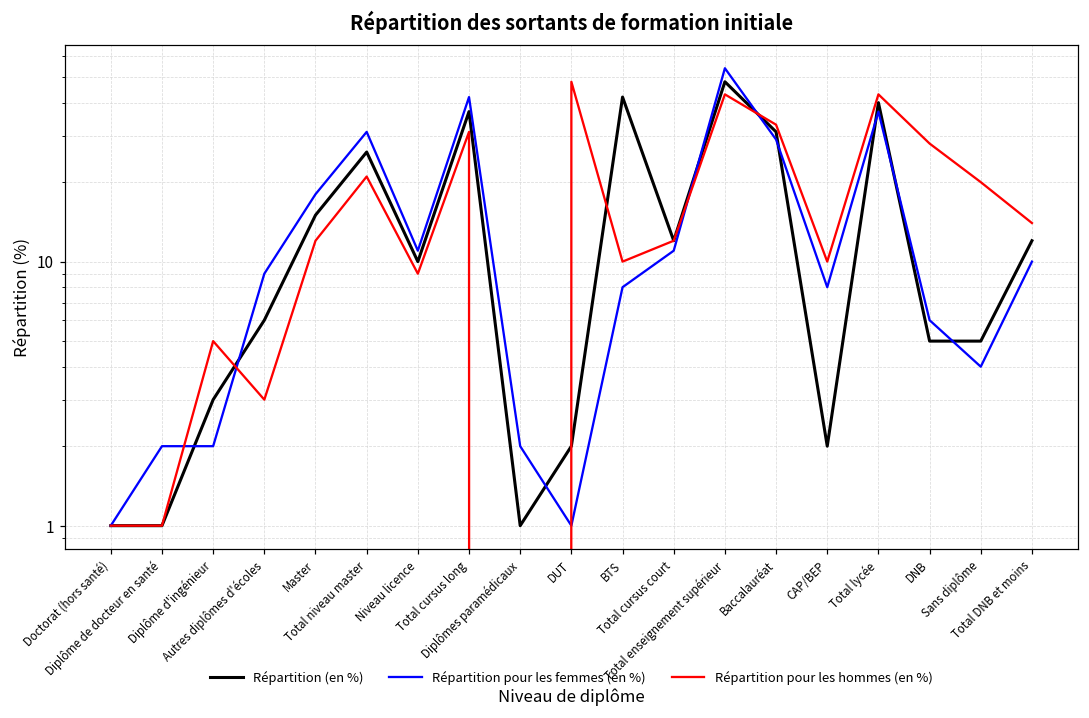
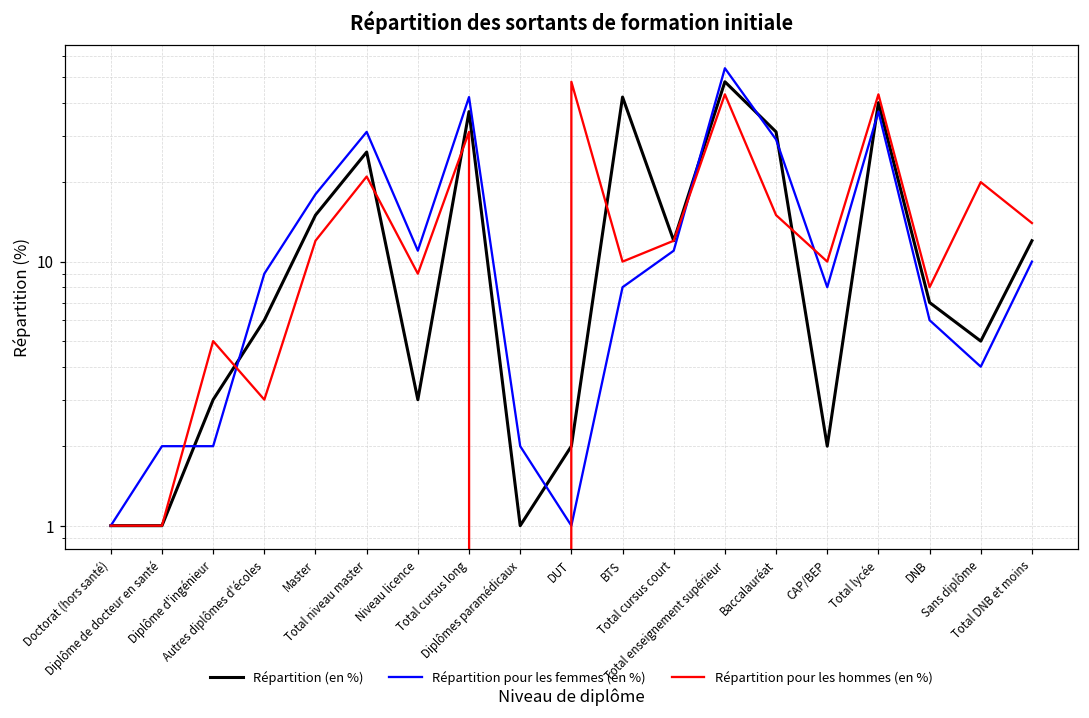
Répartition (en %), Niveau licence: 10 -> 3
Répartition pour les hommes (en %), Baccalauréat: 33 -> 15
Répartition (en %), DNB: 5 -> 7
Répartition pour les hommes (en %), DNB: 28 -> 8
